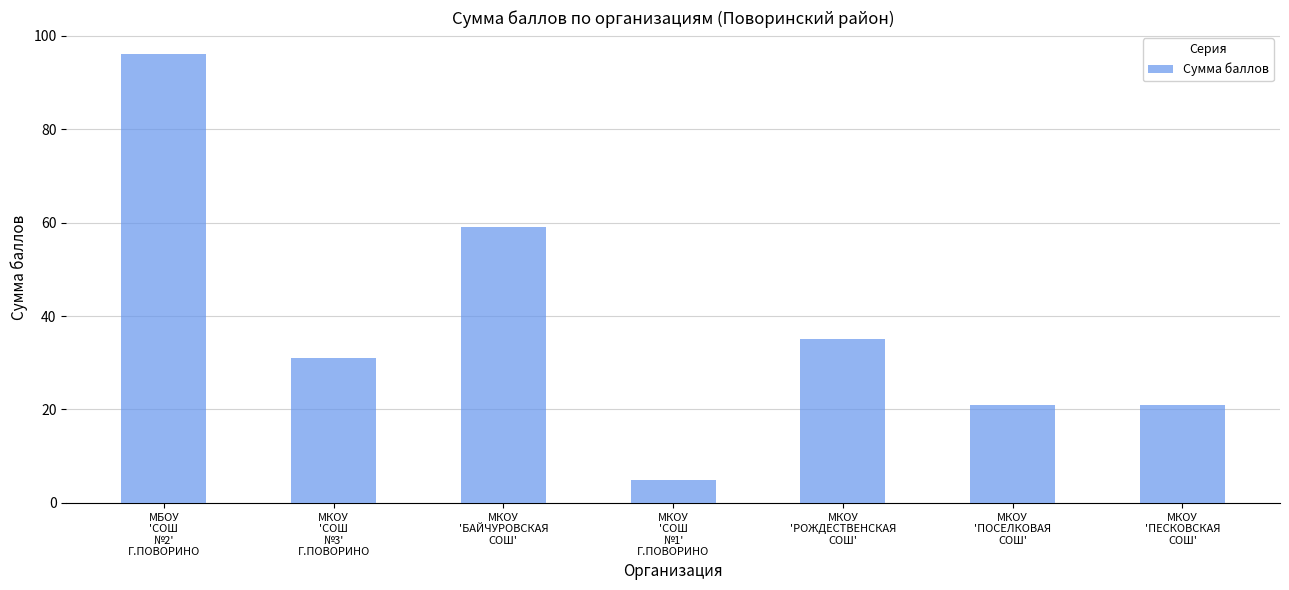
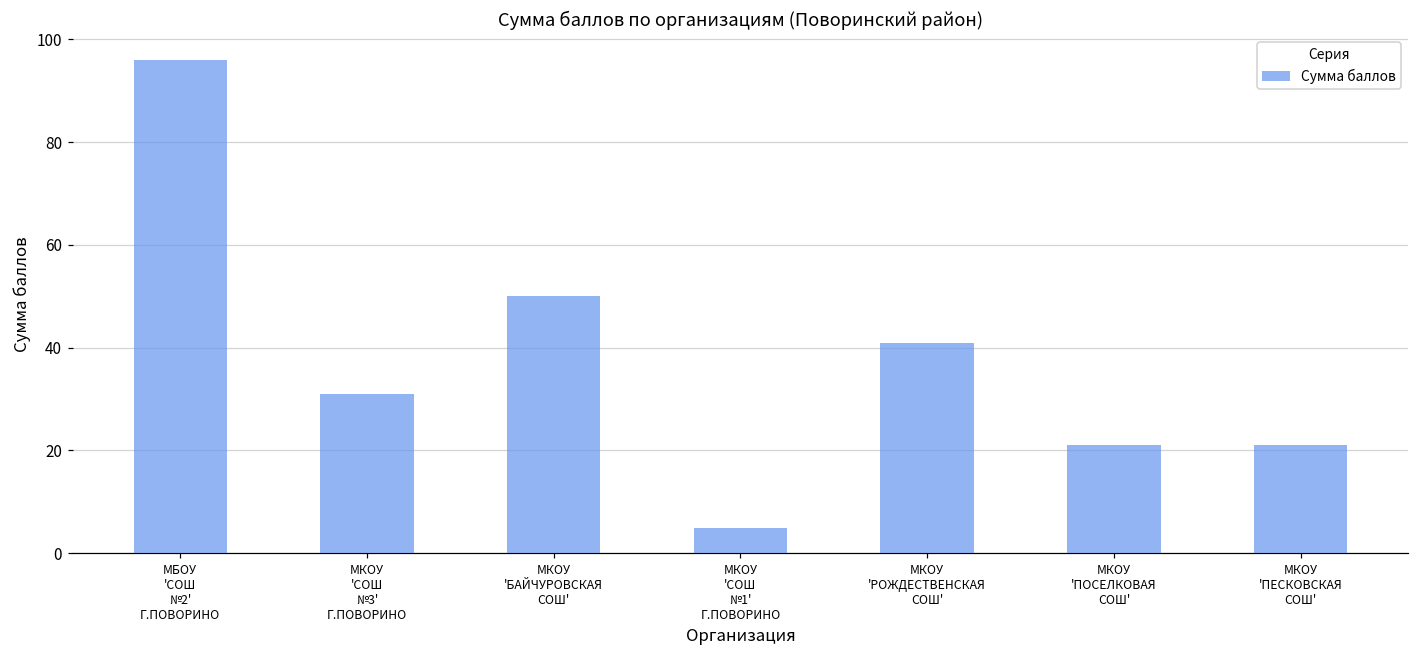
МКОУ 'БАЙЧУРОВСКАЯ СОШ': 59 -> 50
МКОУ 'РОЖДЕСТВЕНСКАЯ СОШ': 35 -> 41
